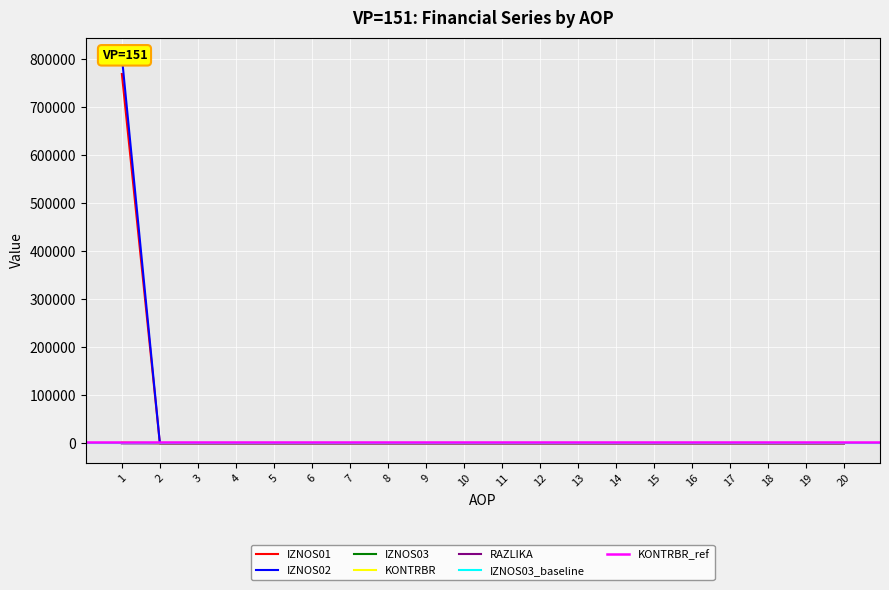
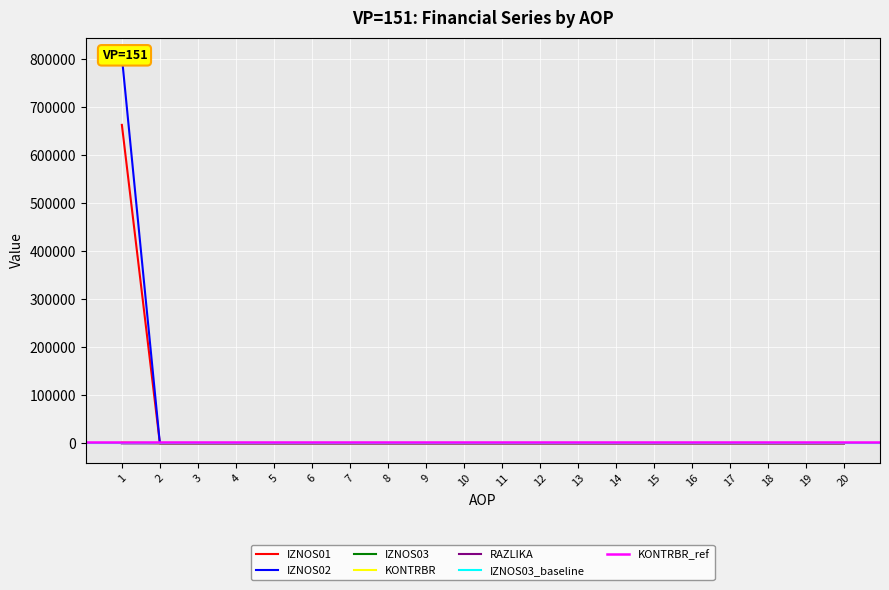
IZNOS01, 1: 770000 -> 660000
